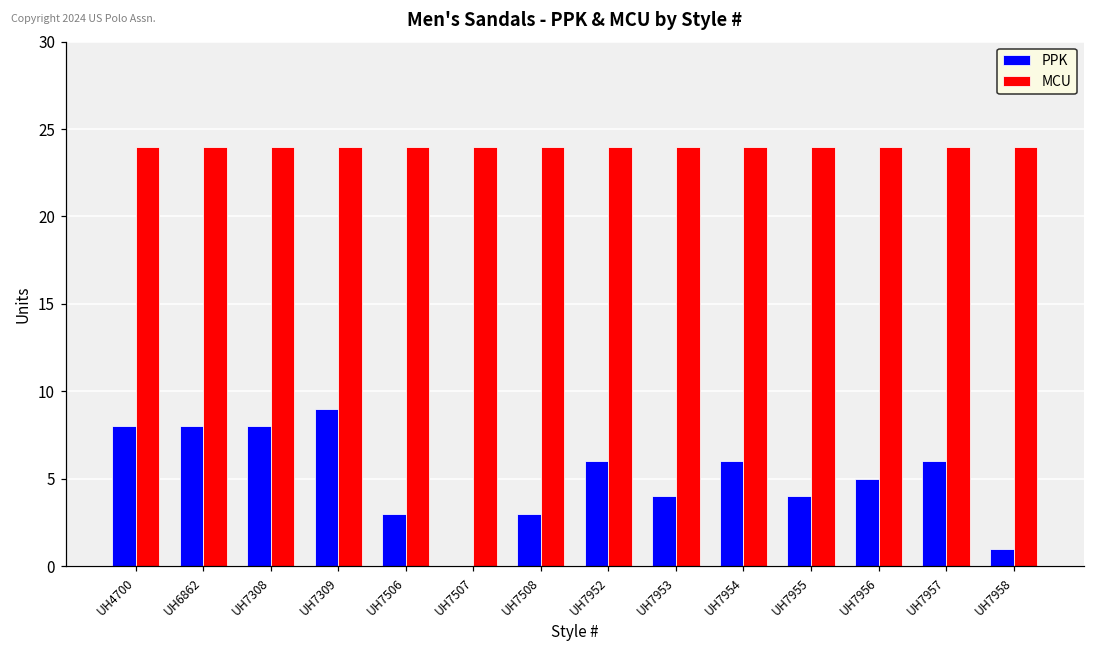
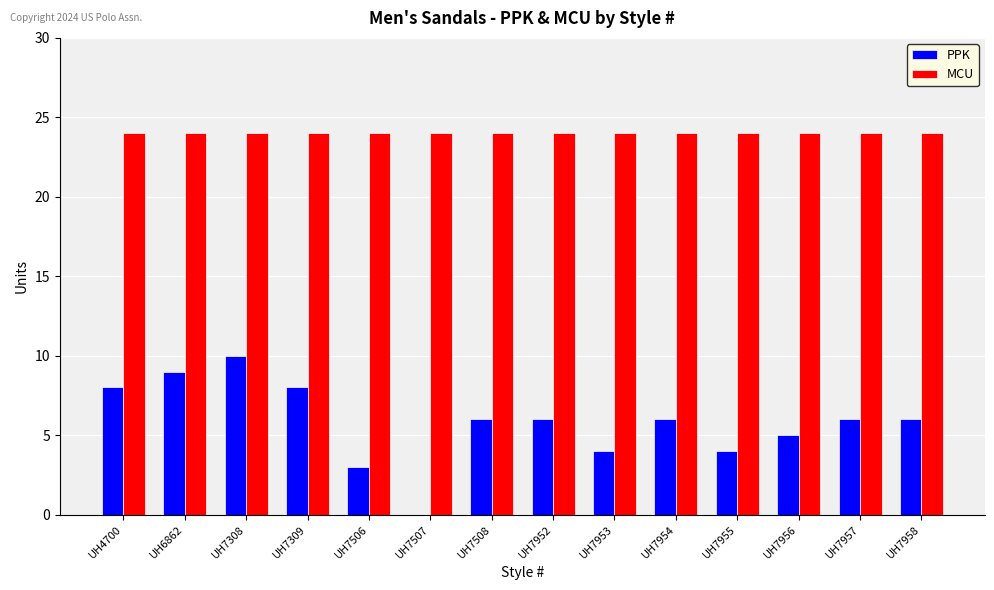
PPK, UH6862: 8 -> 9
PPK, UH7308: 8 -> 10
PPK, UH7309: 9 -> 8
PPK, UH7508: 3 -> 6
PPK, UH7958: 1 -> 6
